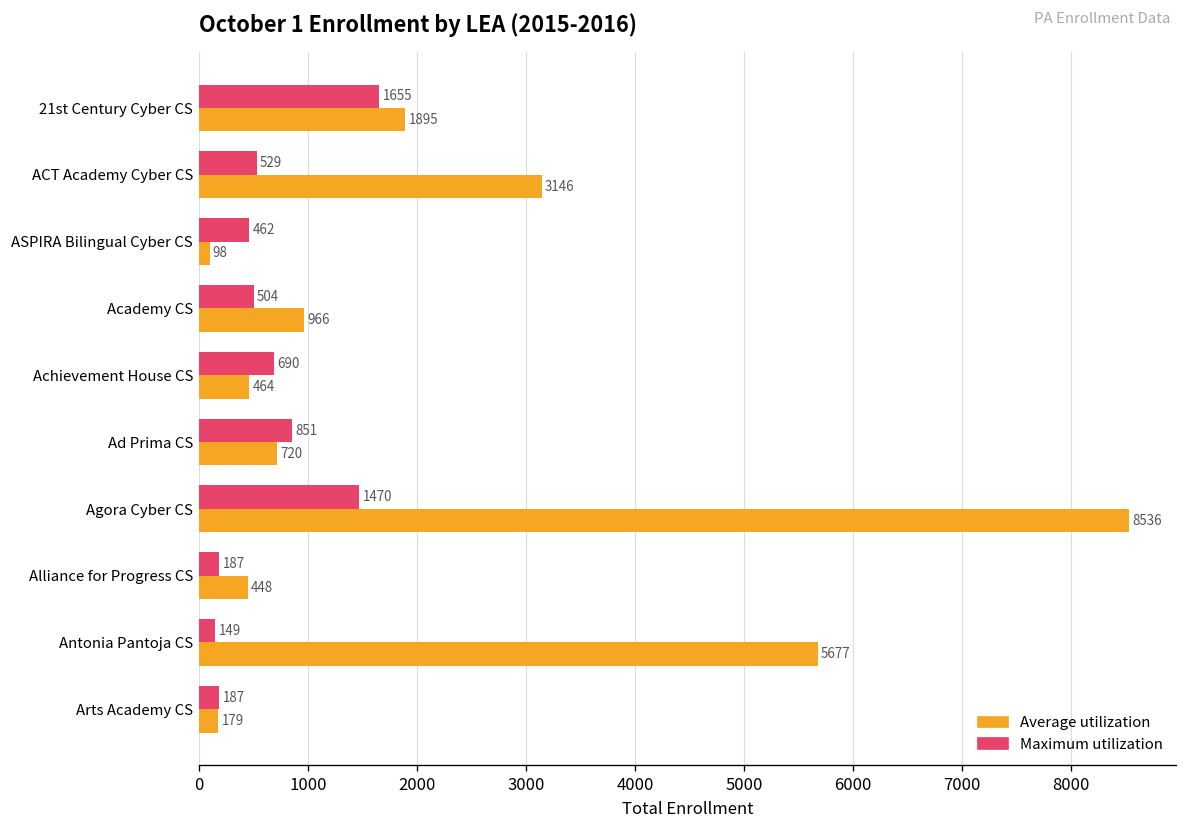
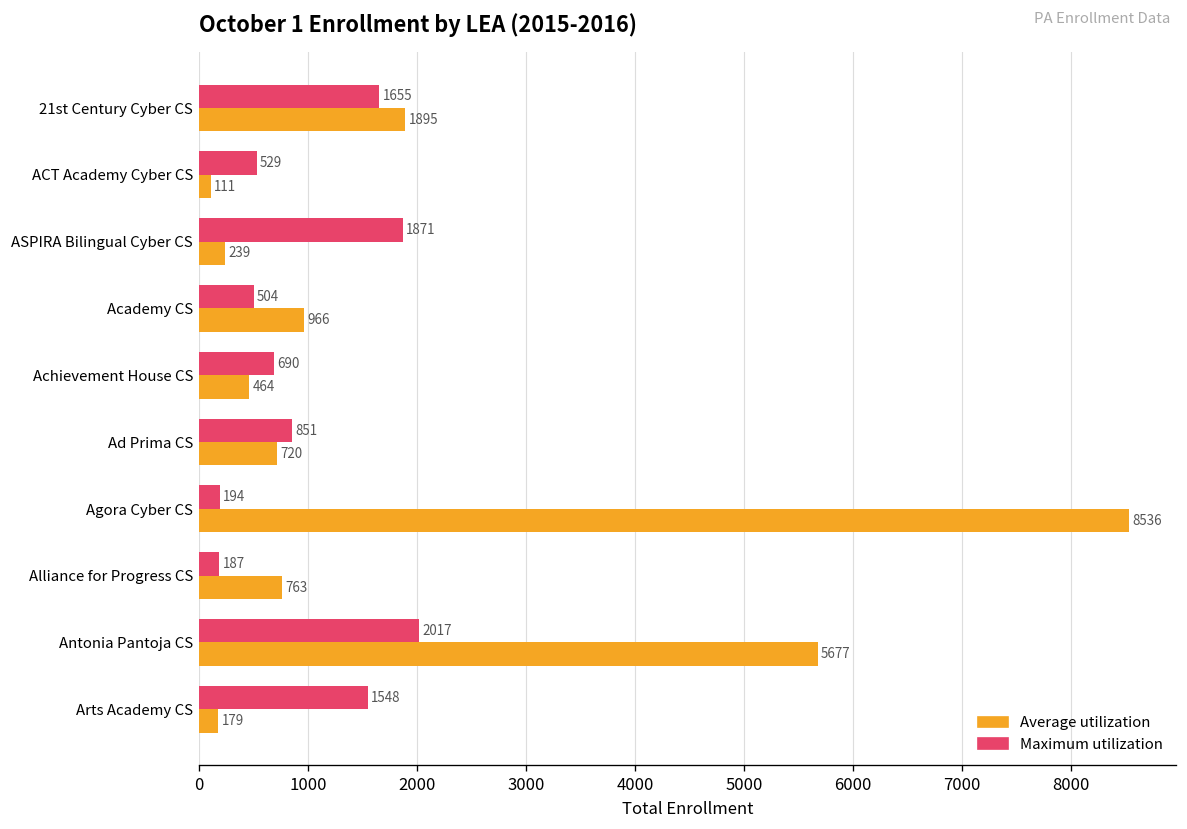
Average utilization, ACT Academy Cyber CS: 3146 -> 111
Maximum utilization, ASPIRA Bilingual Cyber CS: 462 -> 1871
Average utilization, ASPIRA Bilingual Cyber CS: 98 -> 239
Maximum utilization, Agora Cyber CS: 1470 -> 194
Average utilization, Alliance for Progress CS: 448 -> 763
Maximum utilization, Antonia Pantoja CS: 149 -> 2017
Maximum utilization, Arts Academy CS: 187 -> 1548
